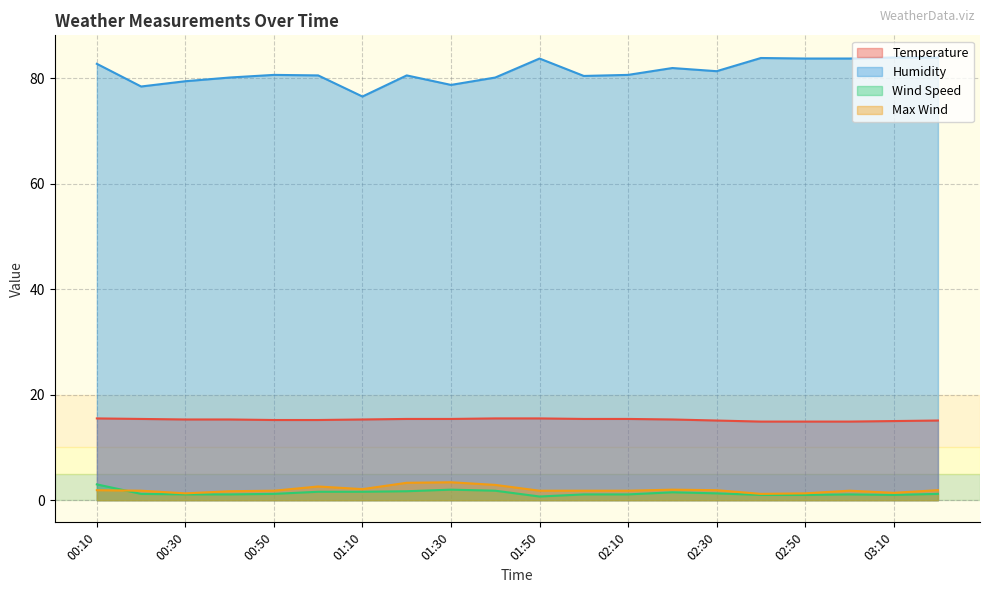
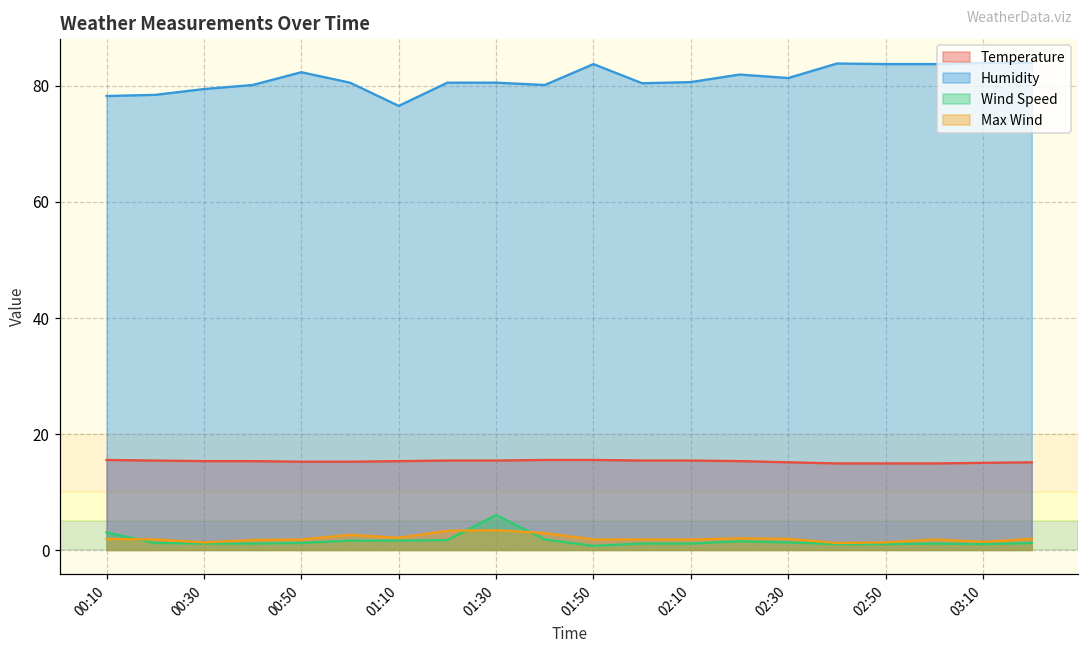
Humidity, 00:10: 83 -> 78
Humidity, 00:50: 81 -> 82
Humidity, 01:30: 79 -> 81
Wind Speed, 01:30: 2 -> 6
